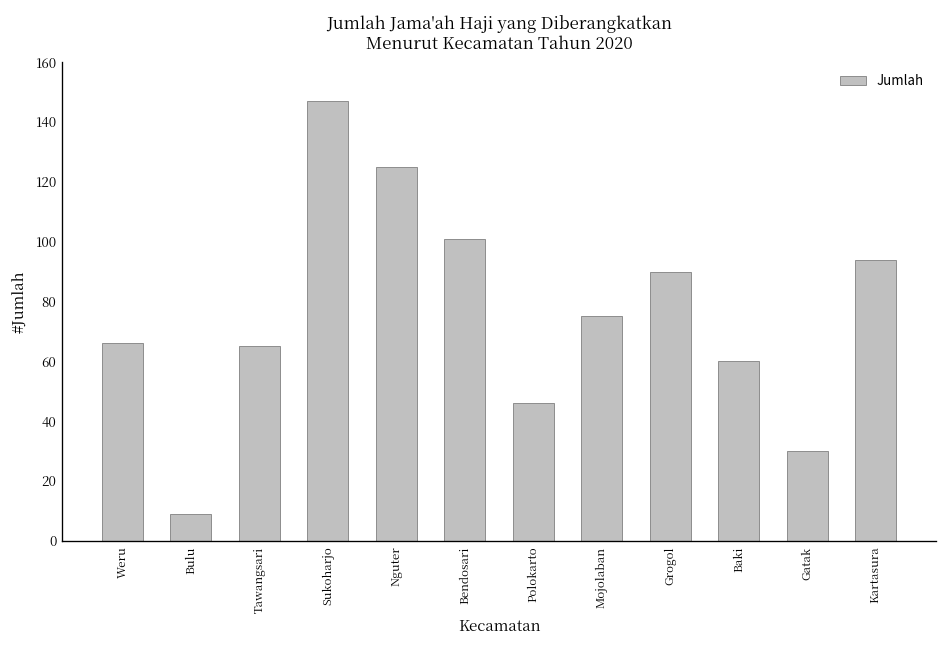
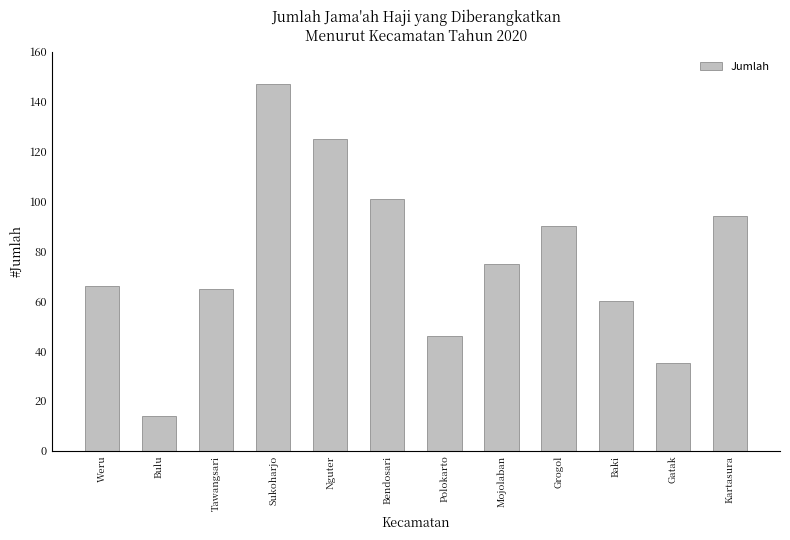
Bulu: 9 -> 14
Gatak: 30 -> 35
